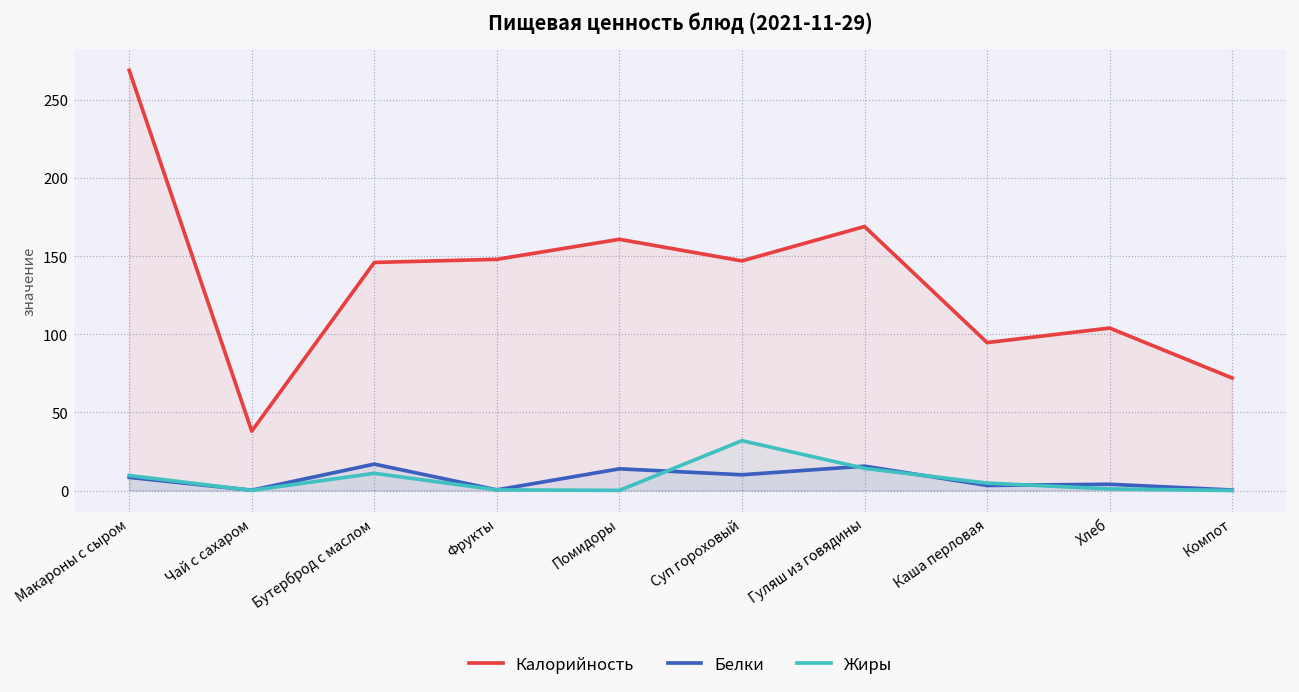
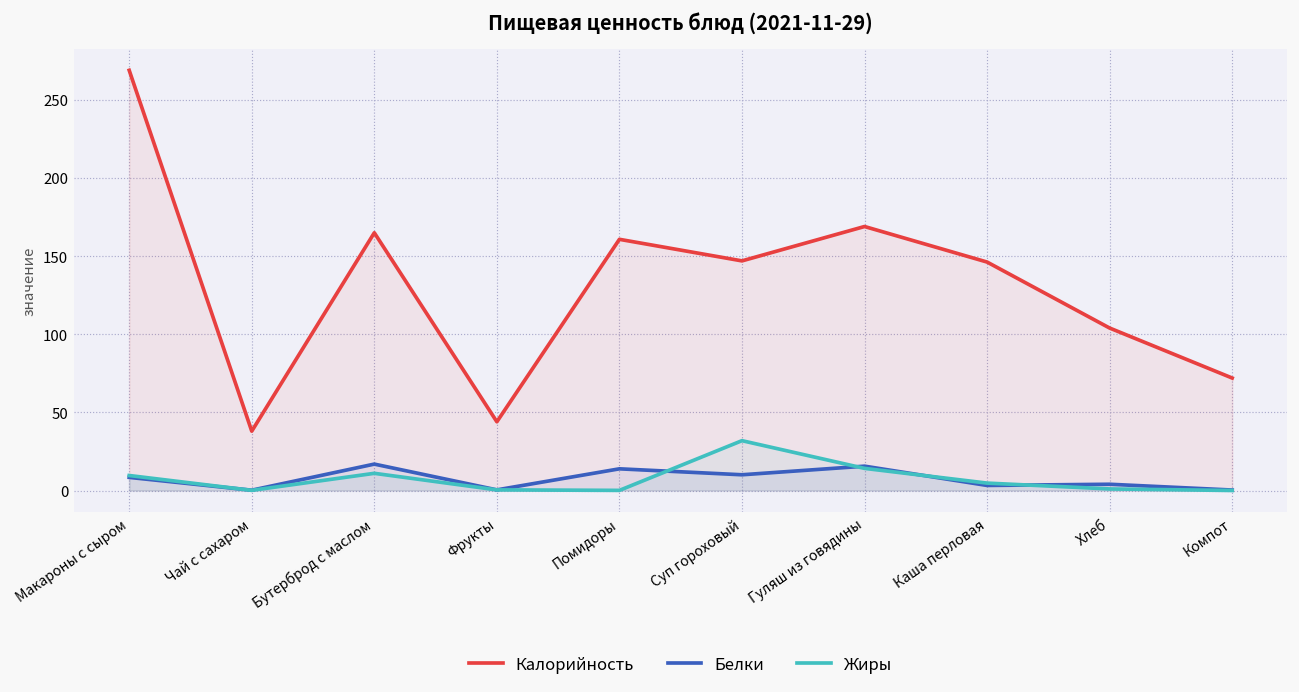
Калорийность, Бутерброд с маслом: 146 -> 165
Калорийность, Фрукты: 148 -> 44
Калорийность, Каша перловая: 95 -> 146
